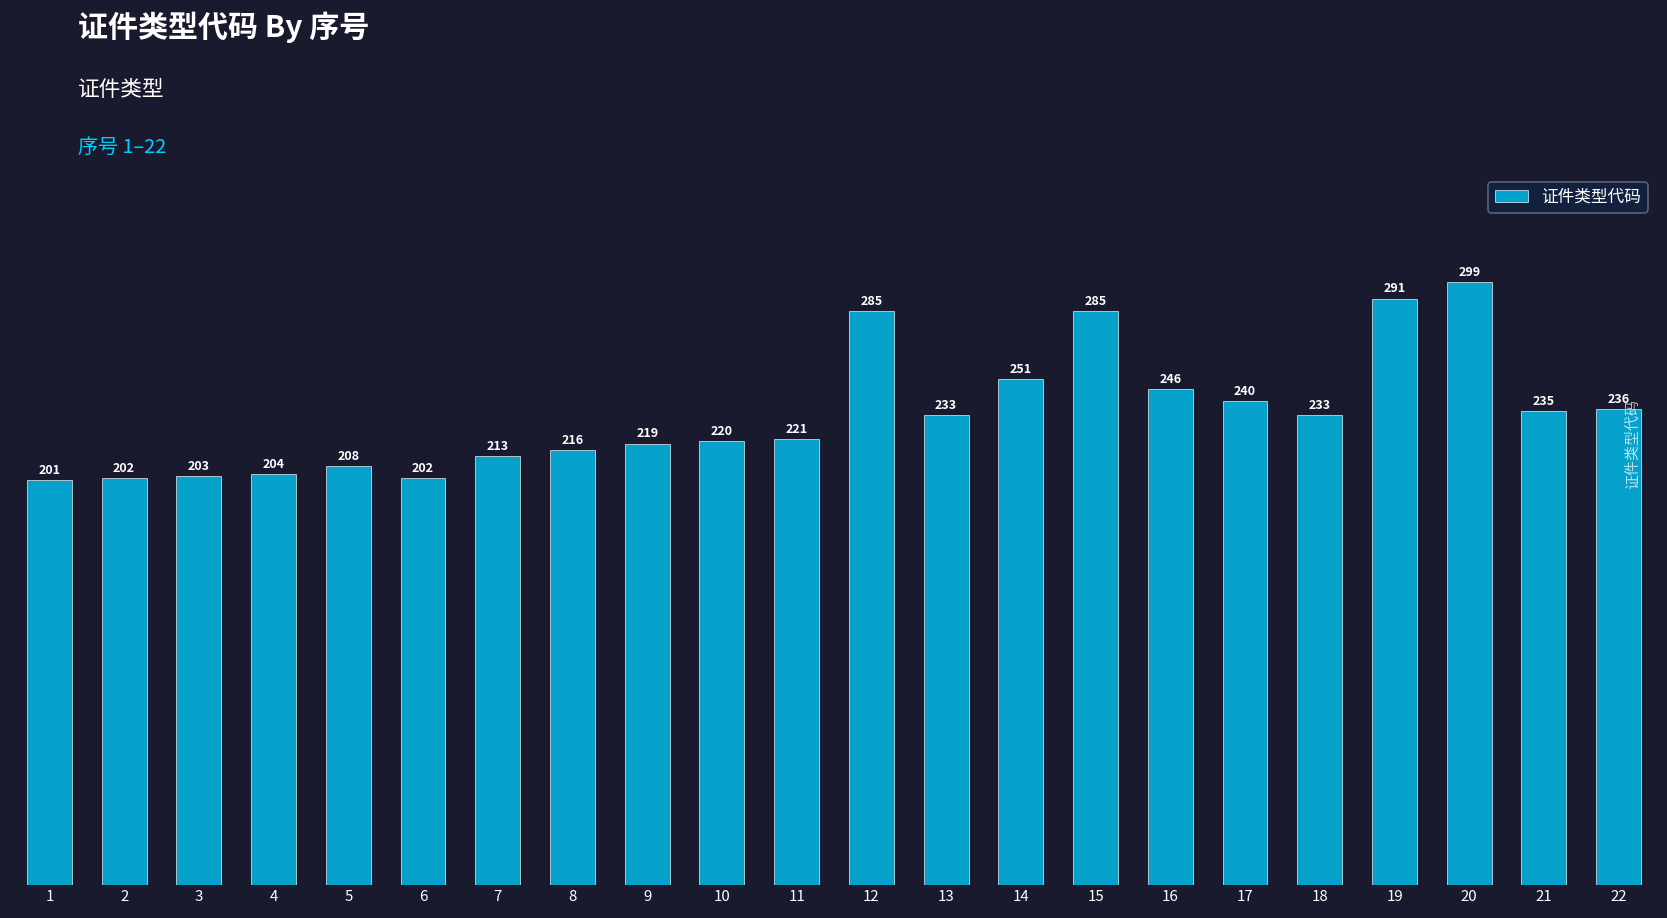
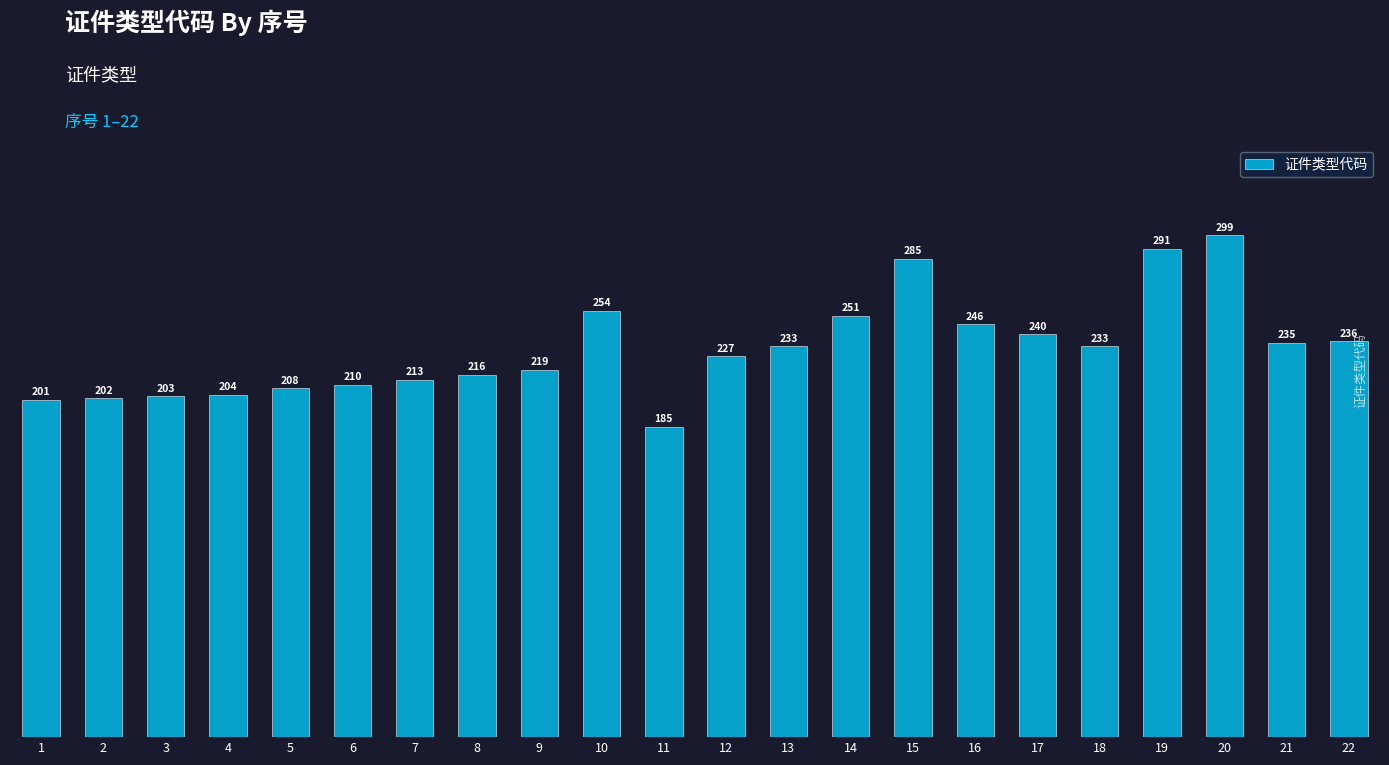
6: 202 -> 210
10: 220 -> 254
11: 221 -> 185
12: 285 -> 227
